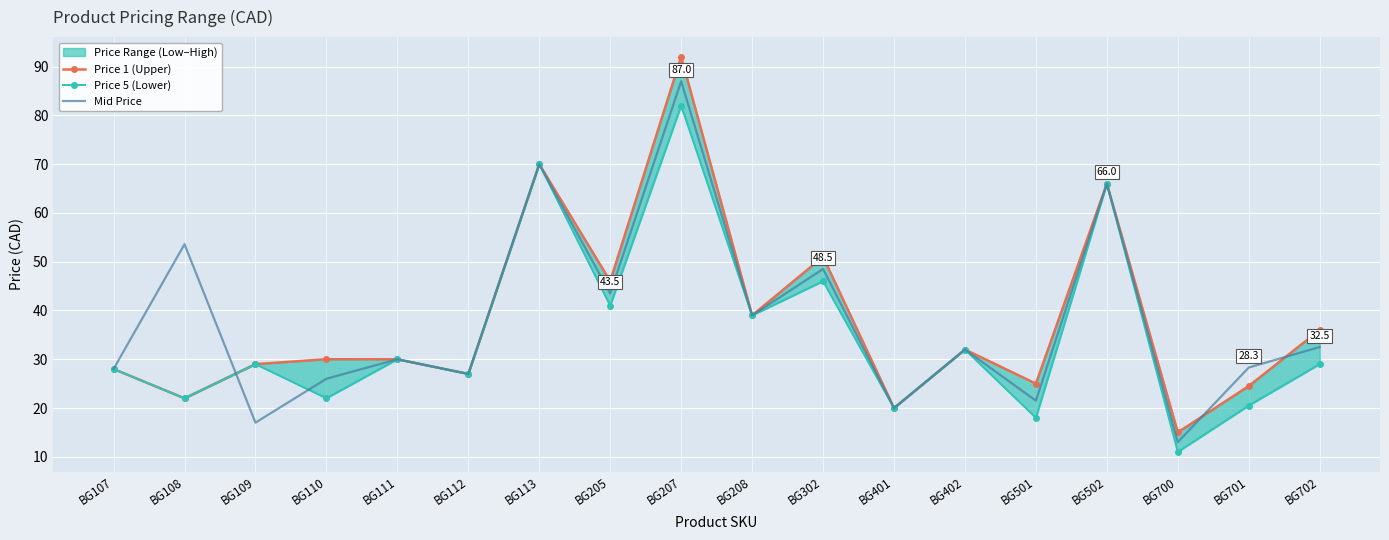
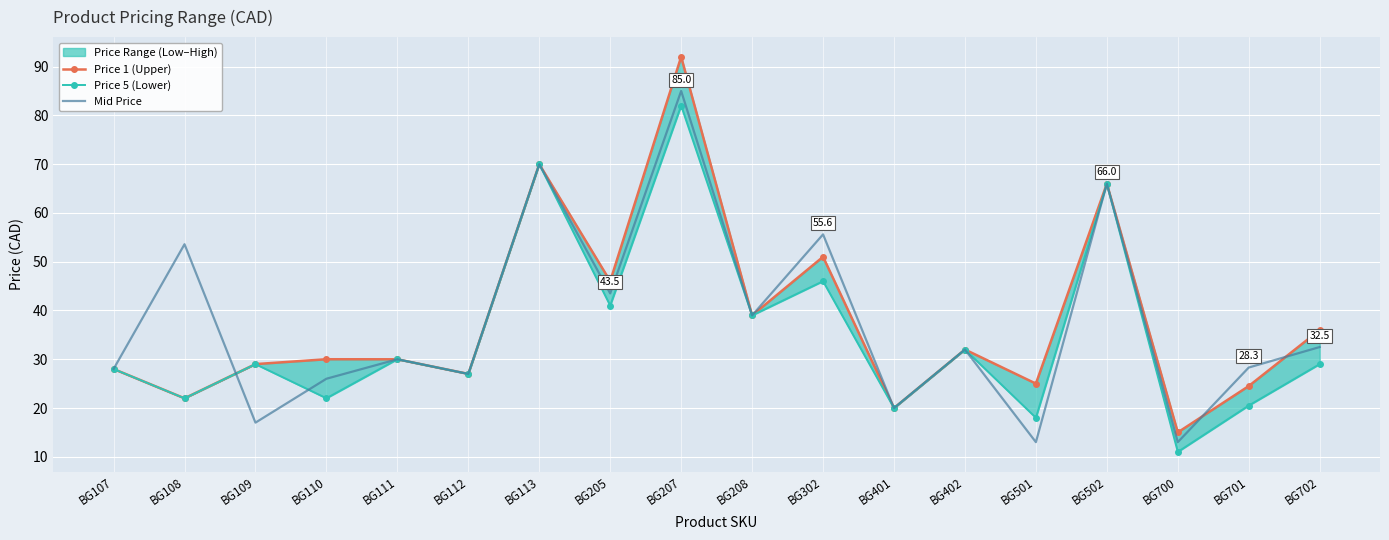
Mid Price, BG207: 87.0 -> 85.0
Mid Price, BG302: 48.5 -> 55.6
Mid Price, BG501: 22 -> 13
